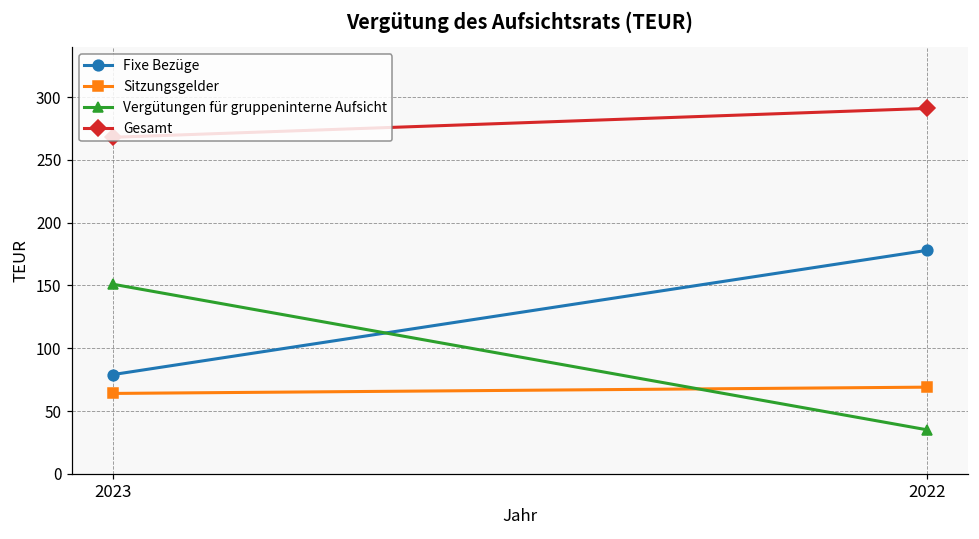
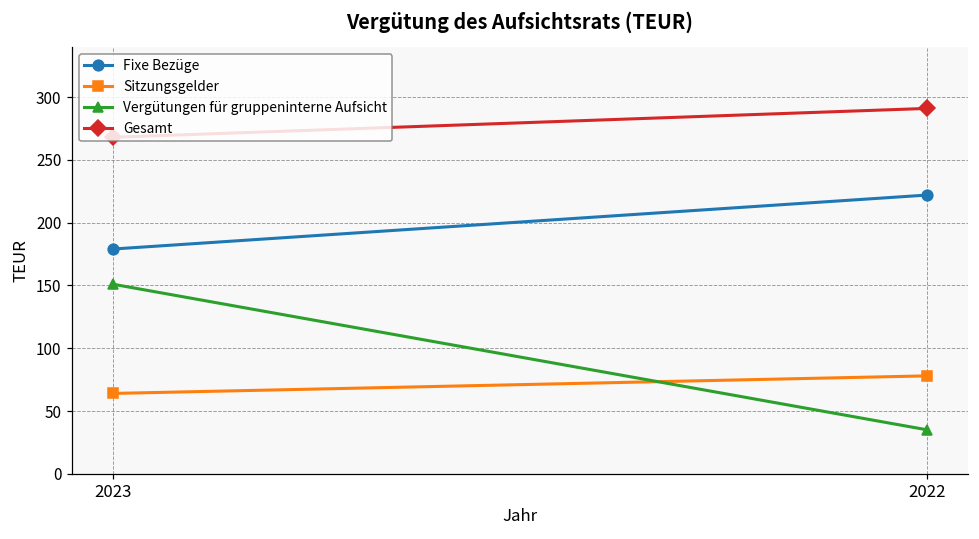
Fixe Bezüge, 2023: 79 -> 179
Fixe Bezüge, 2022: 178 -> 222
Sitzungsgelder, 2022: 69 -> 78
